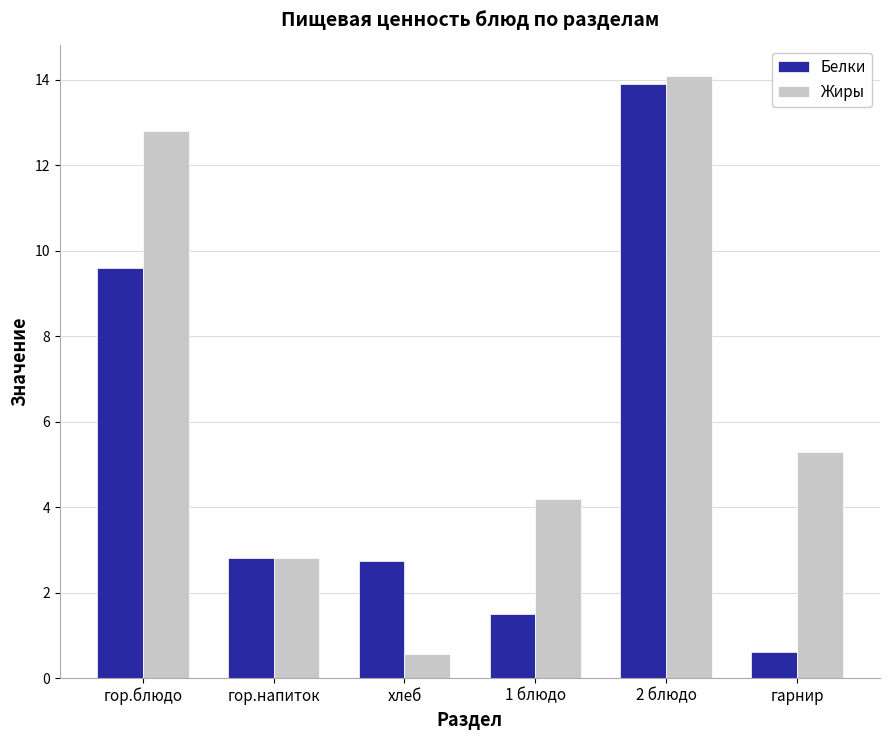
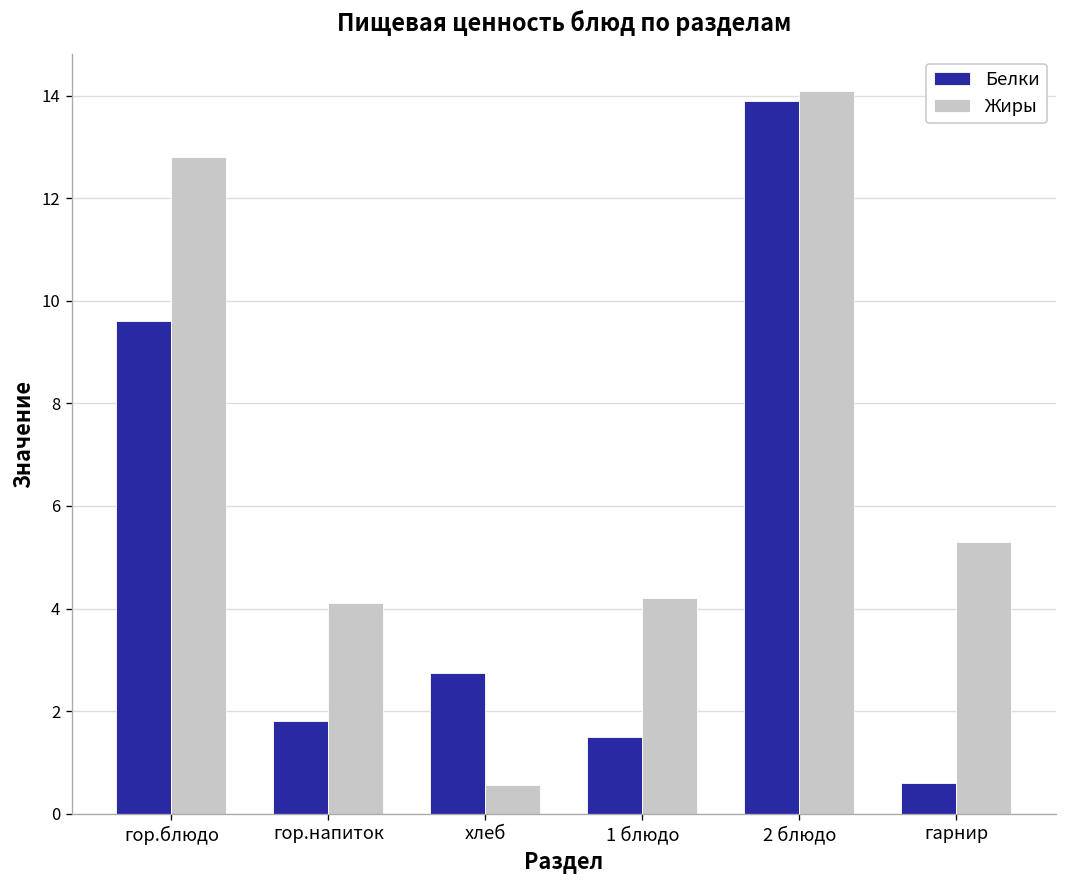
Белки, гор.напиток: 2.8 -> 1.8
Жиры, гор.напиток: 2.8 -> 4.1
